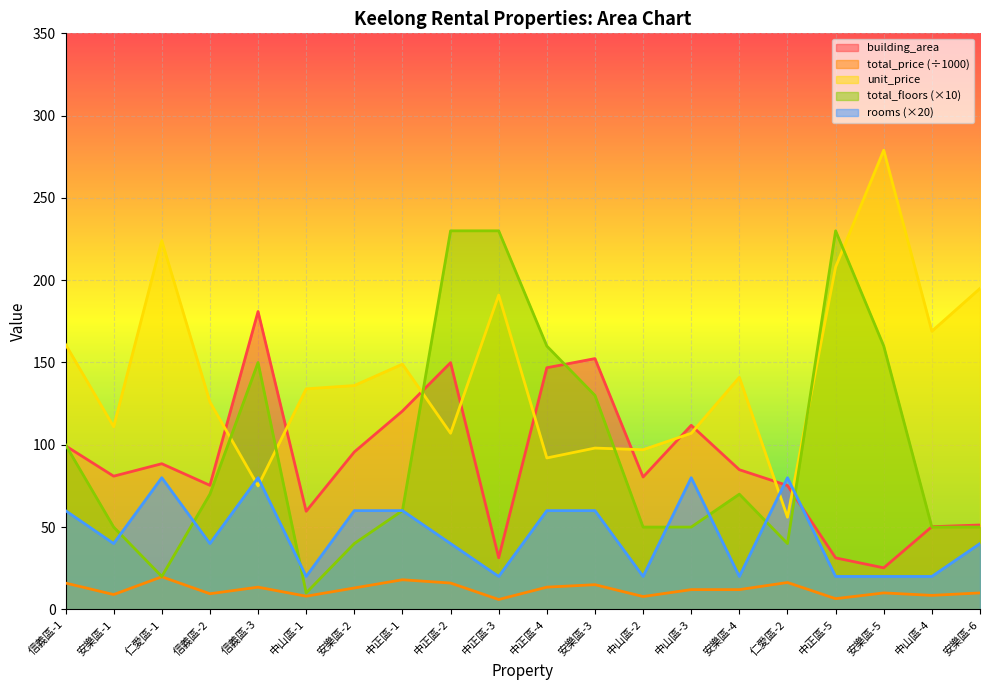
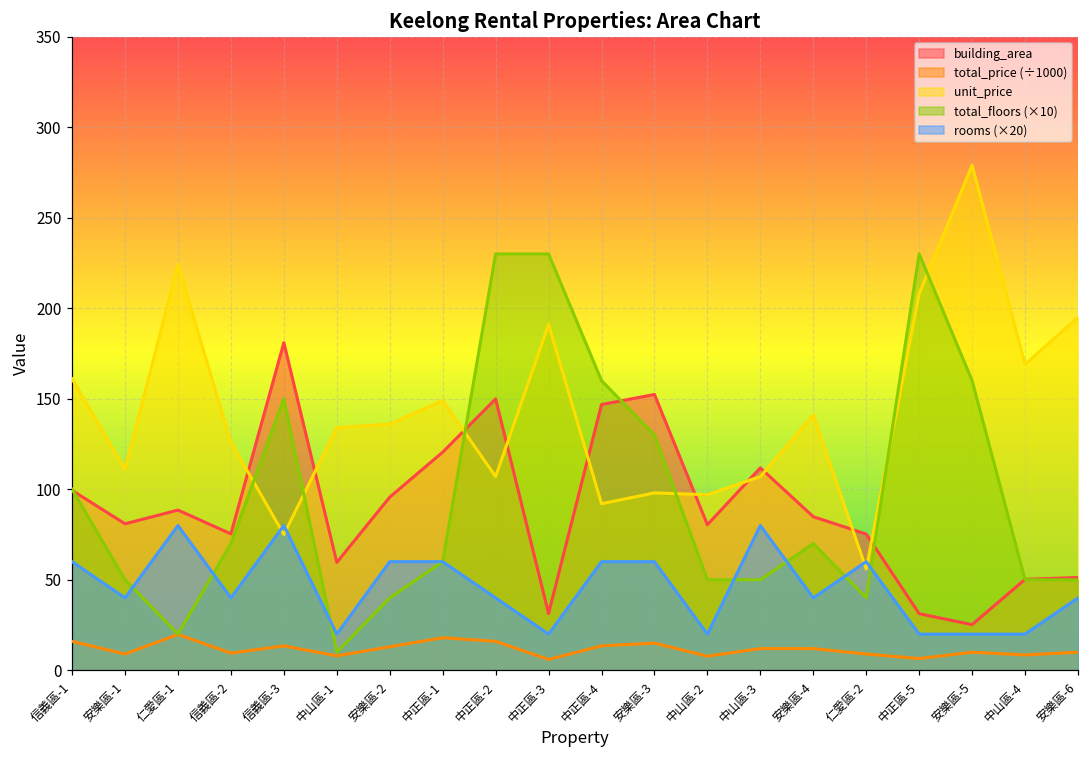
rooms (×20), 安樂區-4: 20 -> 40
total_price (÷1000), 仁愛區-2: 16 -> 9
rooms (×20), 仁愛區-2: 80 -> 60
